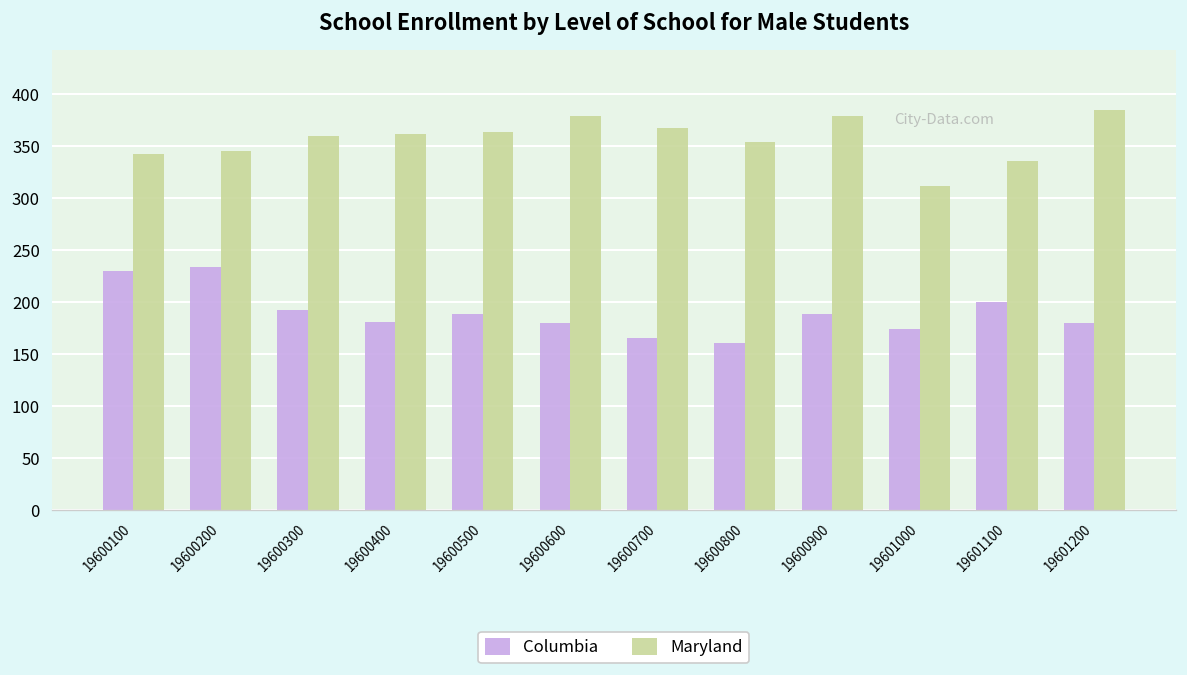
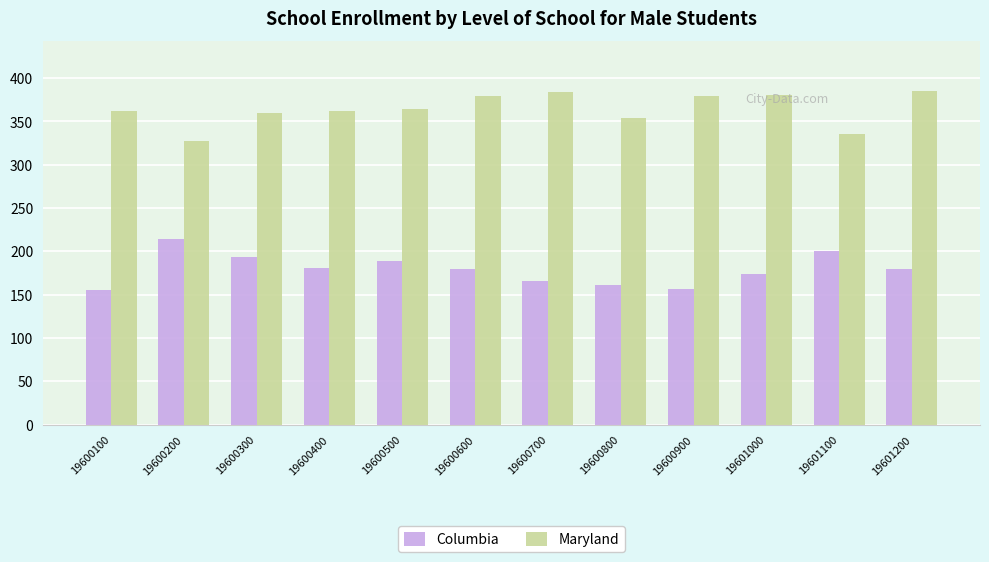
Columbia, 19600100: 230 -> 160
Maryland, 19600100: 340 -> 360
Columbia, 19600200: 230 -> 210
Maryland, 19600200: 350 -> 330
Maryland, 19600700: 370 -> 380
Columbia, 19600900: 190 -> 160
Maryland, 19601000: 310 -> 380
